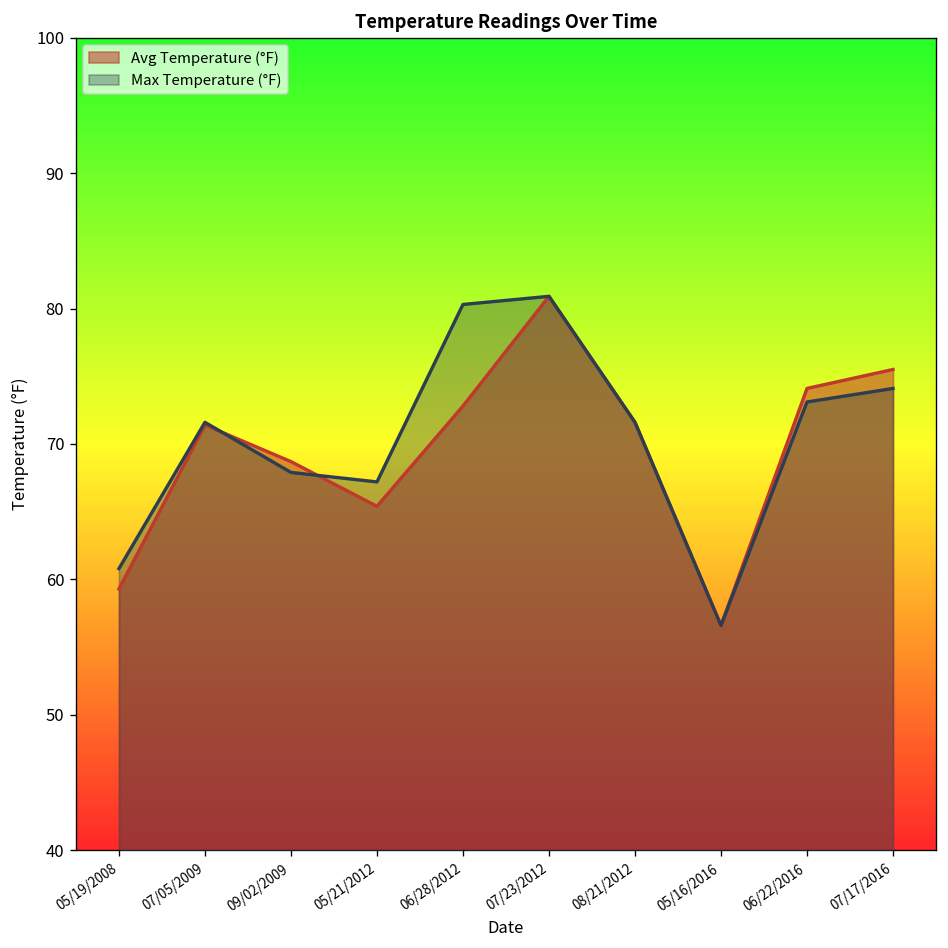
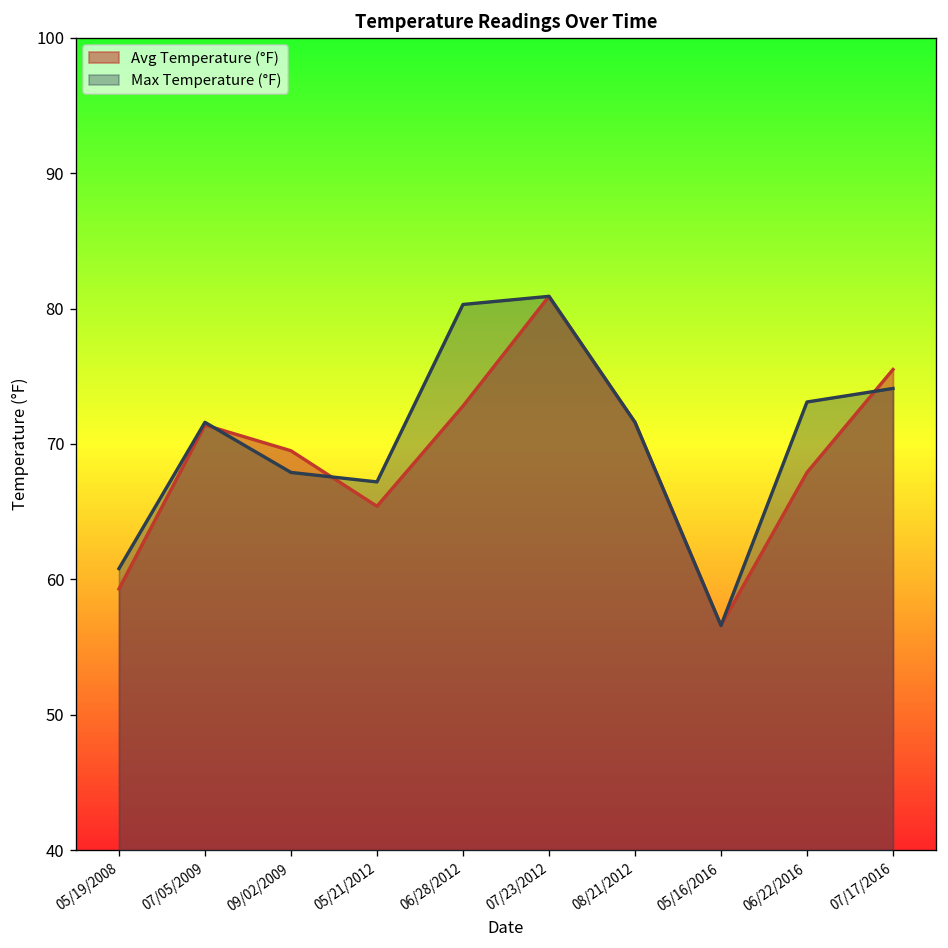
Avg Temperature (°F), 09/02/2009: 68.7 -> 69.5
Avg Temperature (°F), 06/22/2016: 74.1 -> 67.9
